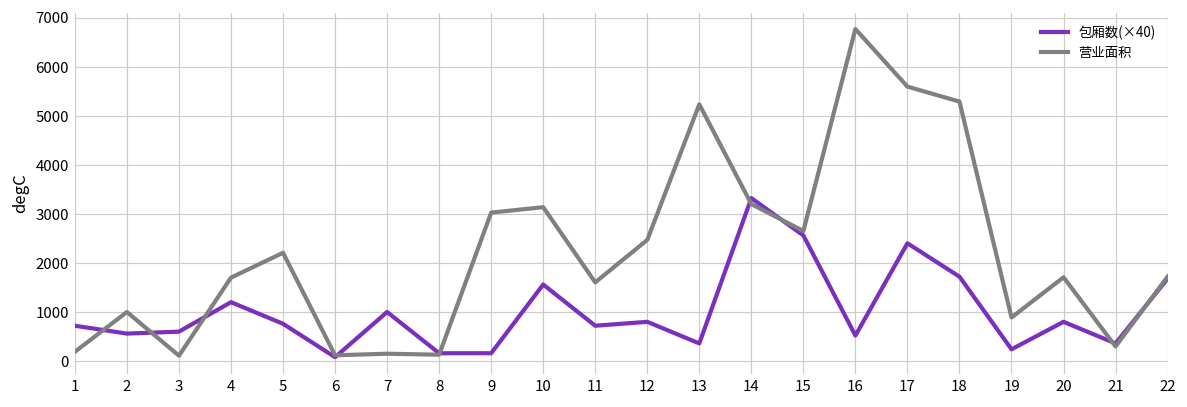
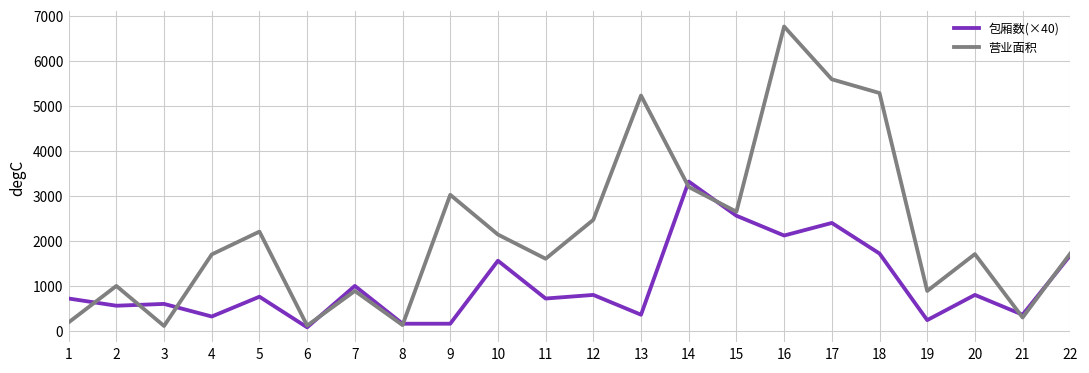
包厢数(×40), 4: 1200 -> 300
营业面积, 7: 200 -> 900
营业面积, 10: 3100 -> 2100
包厢数(×40), 16: 500 -> 2100
